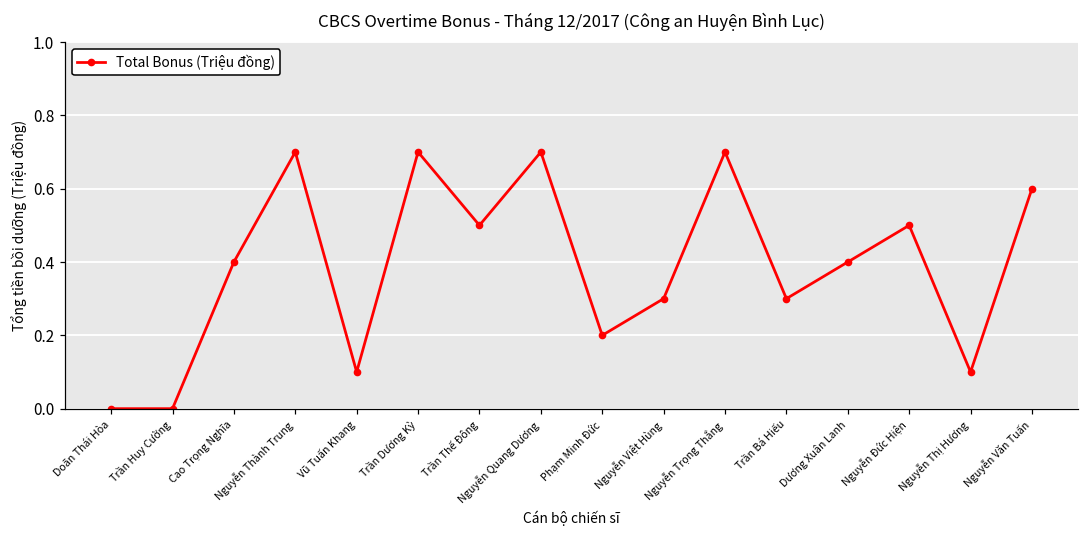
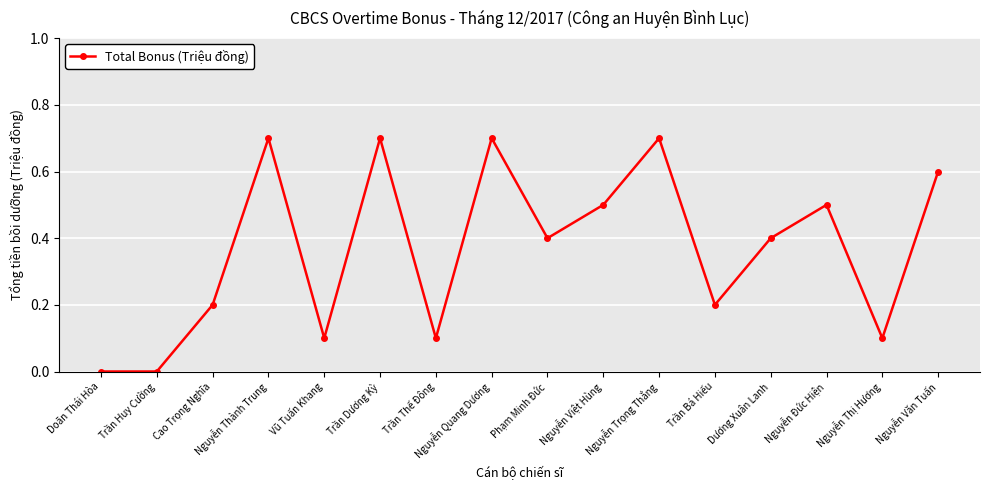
Cao Trọng Nghĩa: 0.4 -> 0.2
Trần Thế Đông: 0.5 -> 0.1
Phạm Minh Đức: 0.2 -> 0.4
Nguyễn Việt Hùng: 0.3 -> 0.5
Trần Bá Hiếu: 0.3 -> 0.2
